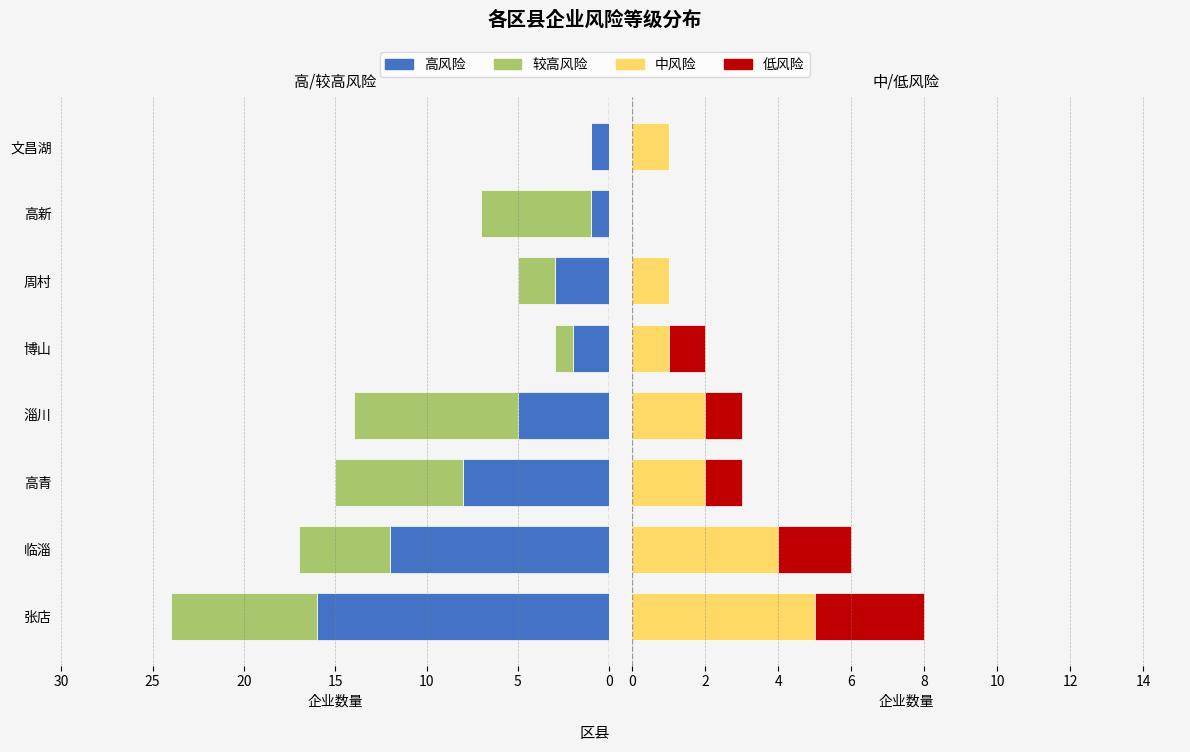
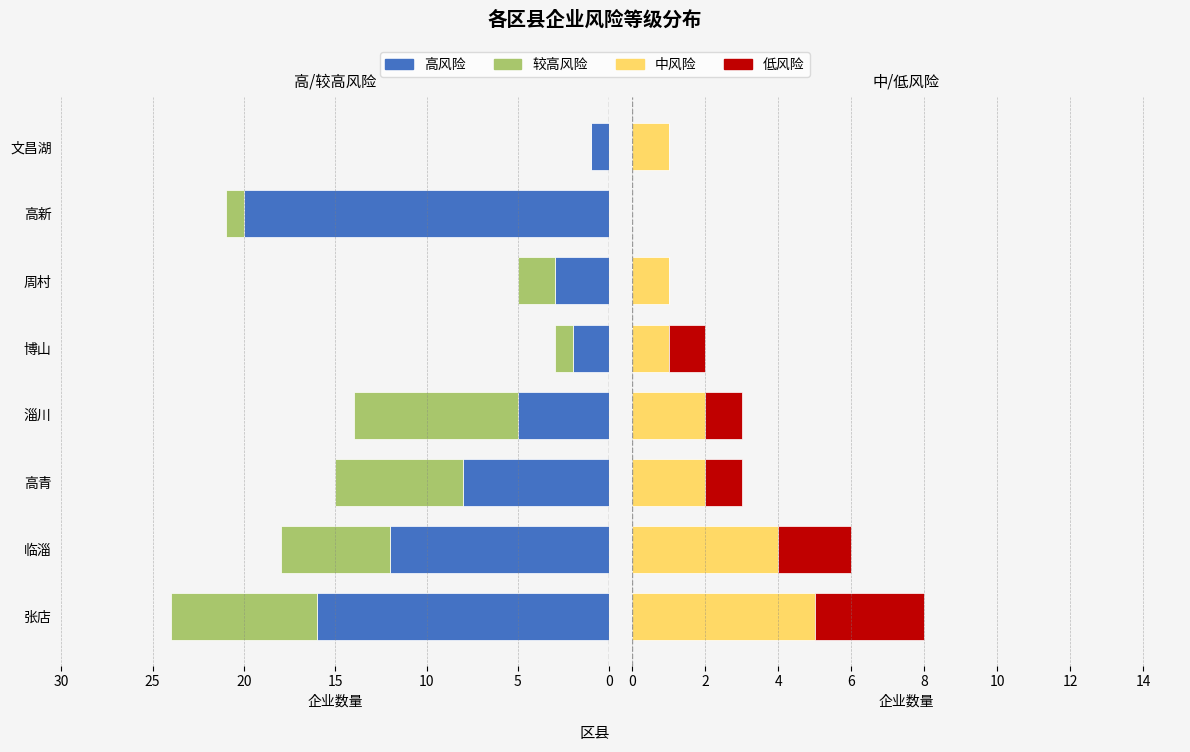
高/较高风险, 高风险, 高新: 1 -> 20
高/较高风险, 较高风险, 高新: 6 -> 1
高/较高风险, 较高风险, 临淄: 5 -> 6
